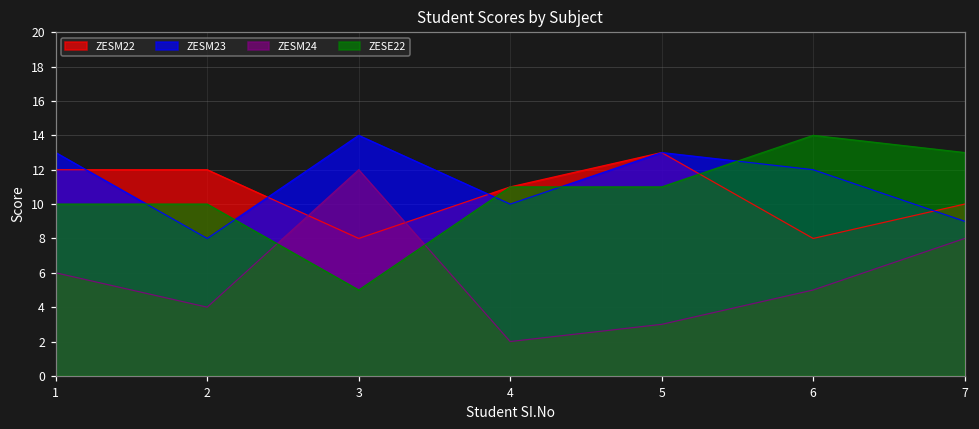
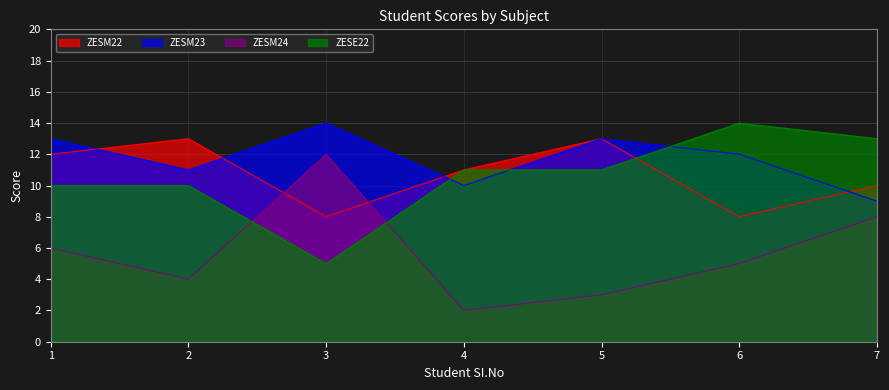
ZESM22, 2: 12 -> 13
ZESM23, 2: 8 -> 11
